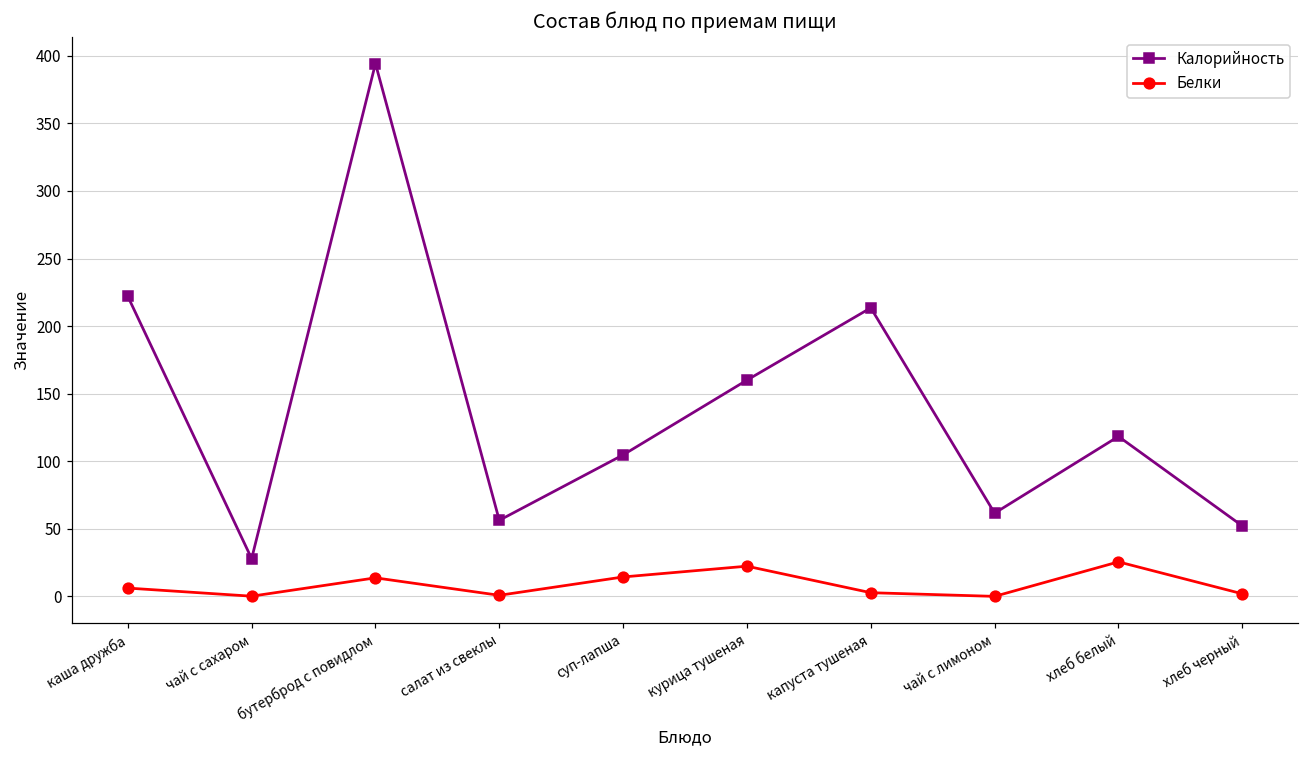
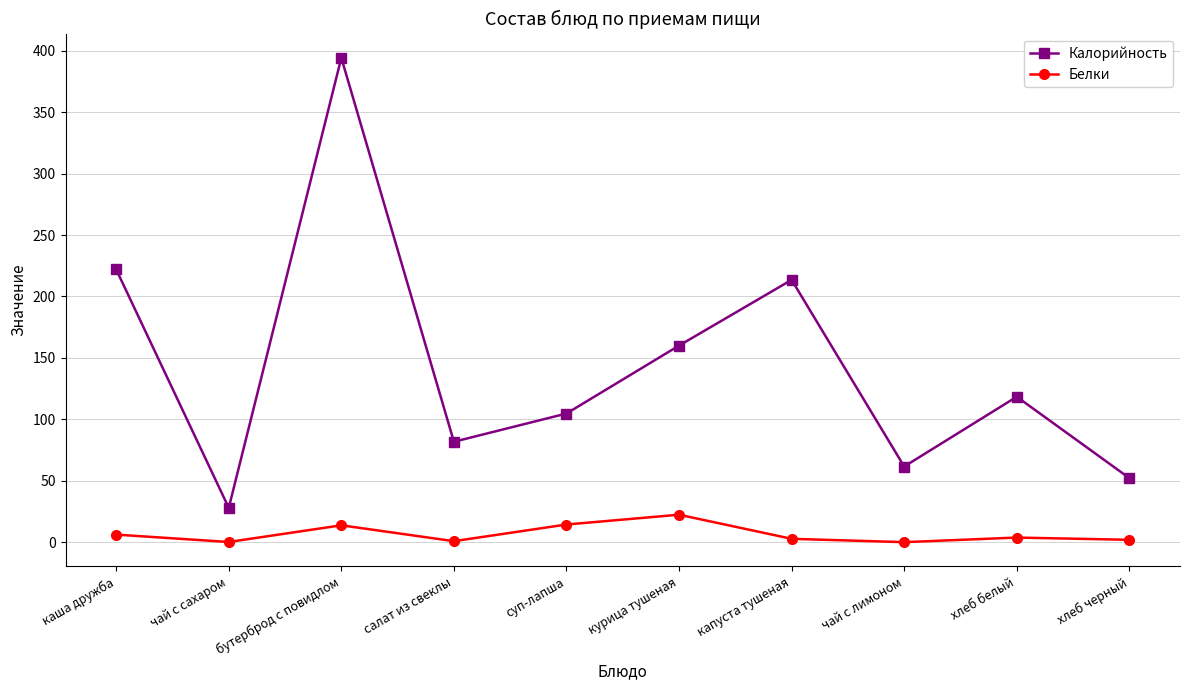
Калорийность, салат из свеклы: 56 -> 82
Белки, хлеб белый: 26 -> 4
